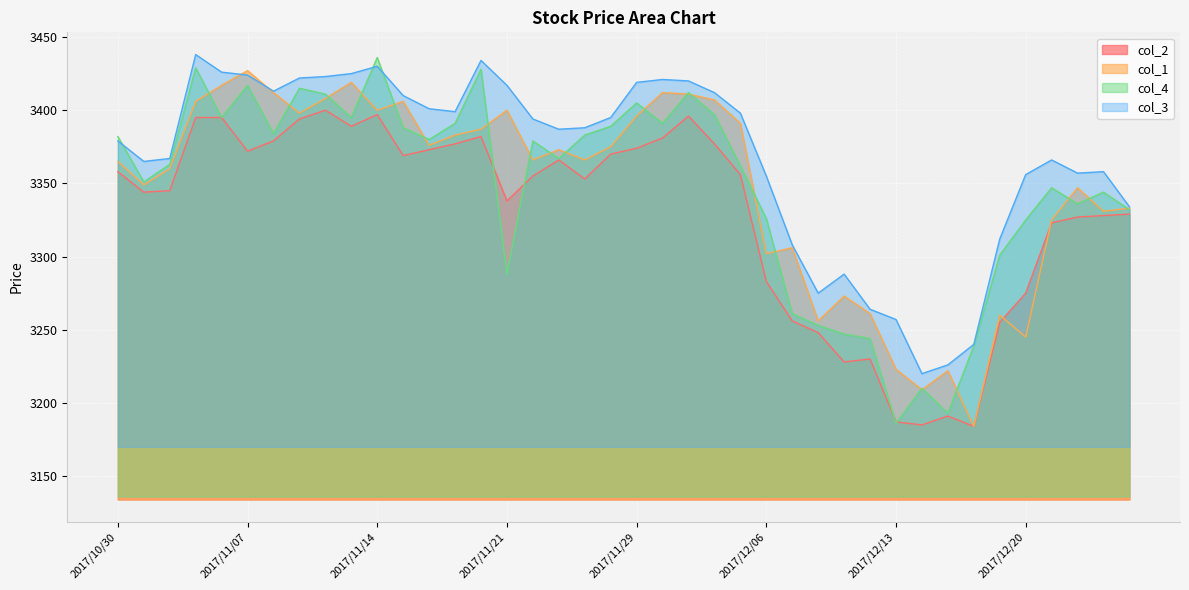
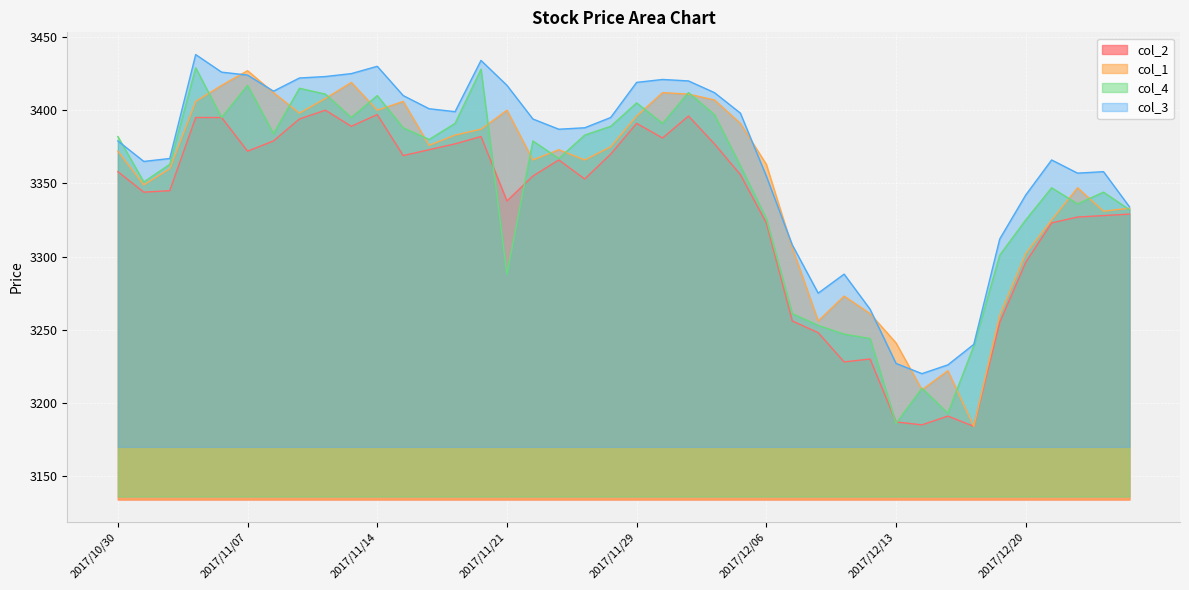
col_1, 2017/10/30: 3365 -> 3372
col_4, 2017/11/14: 3436 -> 3410
col_2, 2017/11/29: 3374 -> 3391
col_2, 2017/12/06: 3283 -> 3323
col_1, 2017/12/06: 3302 -> 3363
col_1, 2017/12/13: 3223 -> 3241
col_3, 2017/12/13: 3257 -> 3227
col_2, 2017/12/20: 3275 -> 3296
col_1, 2017/12/20: 3245 -> 3302
col_3, 2017/12/20: 3356 -> 3342
